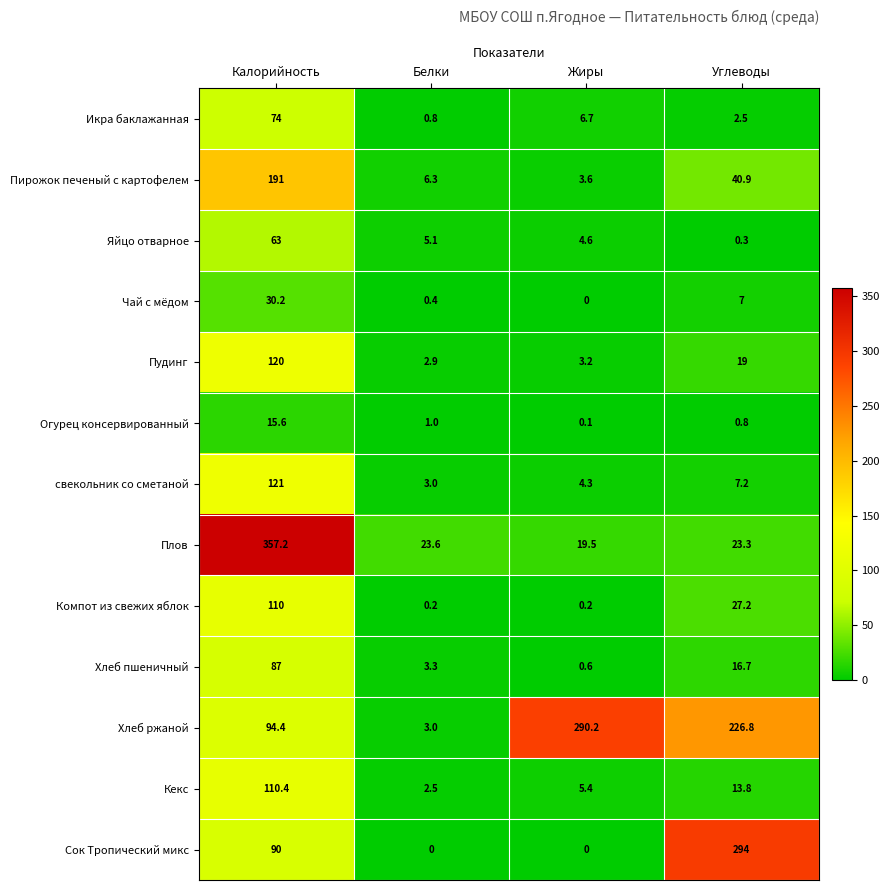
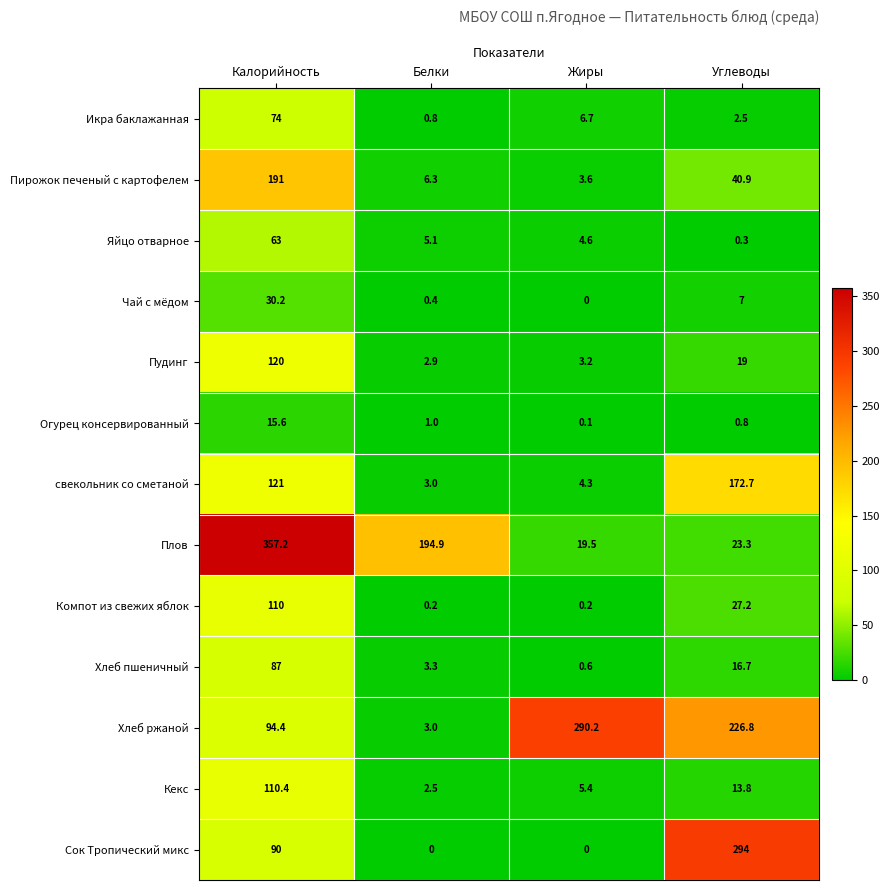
свекольник со сметаной, Углеводы: 7.2 -> 172.7
Плов, Белки: 23.6 -> 194.9
